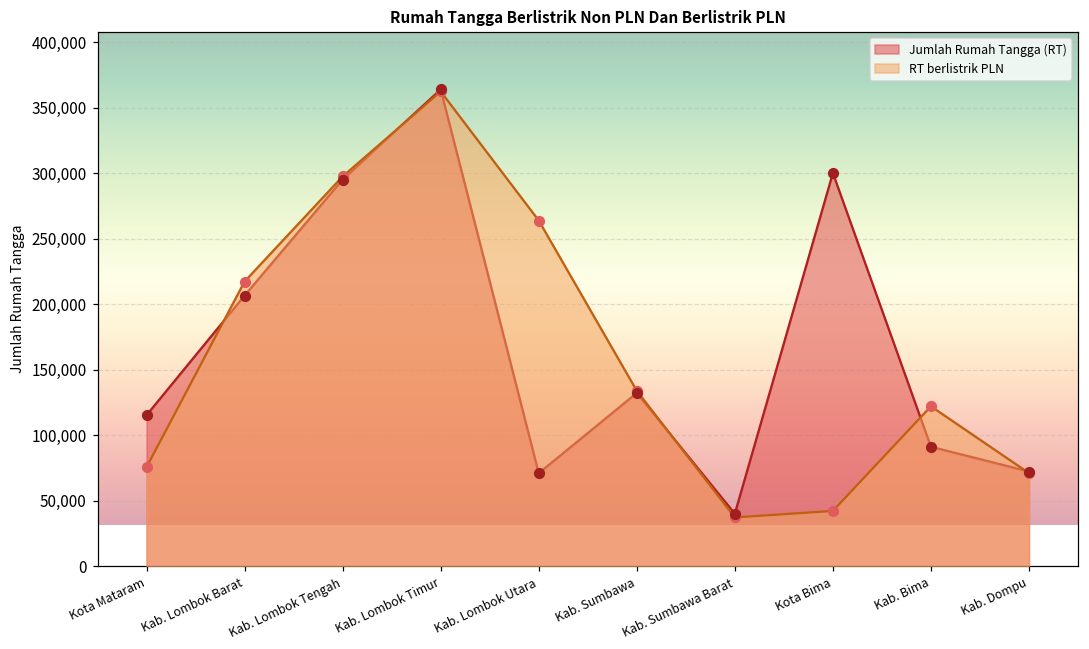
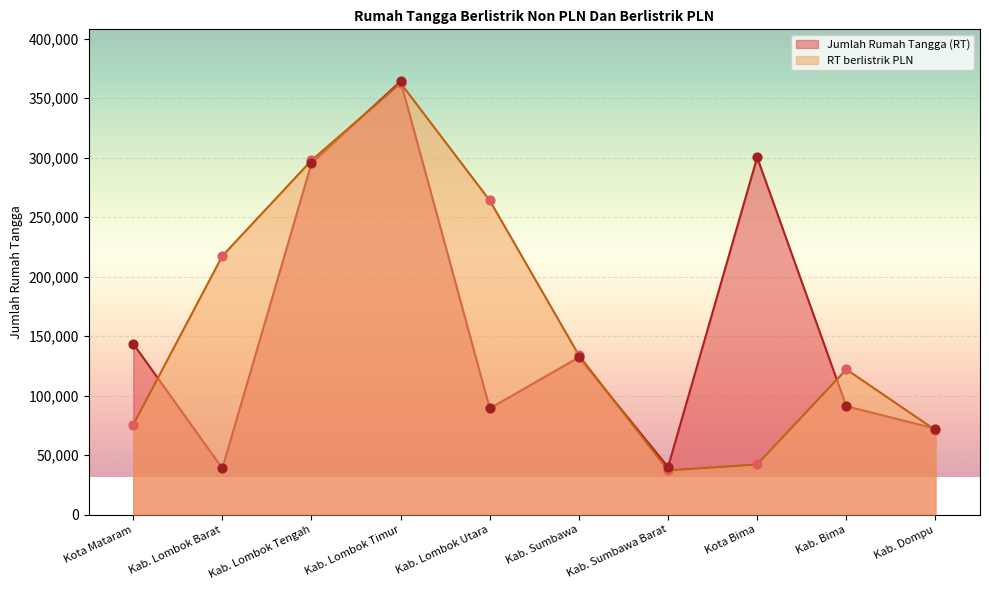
Jumlah Rumah Tangga (RT), Kota Mataram: 115,000 -> 144,000
Jumlah Rumah Tangga (RT), Kab. Lombok Barat: 207,000 -> 39,000
Jumlah Rumah Tangga (RT), Kab. Lombok Utara: 71,000 -> 89,000
